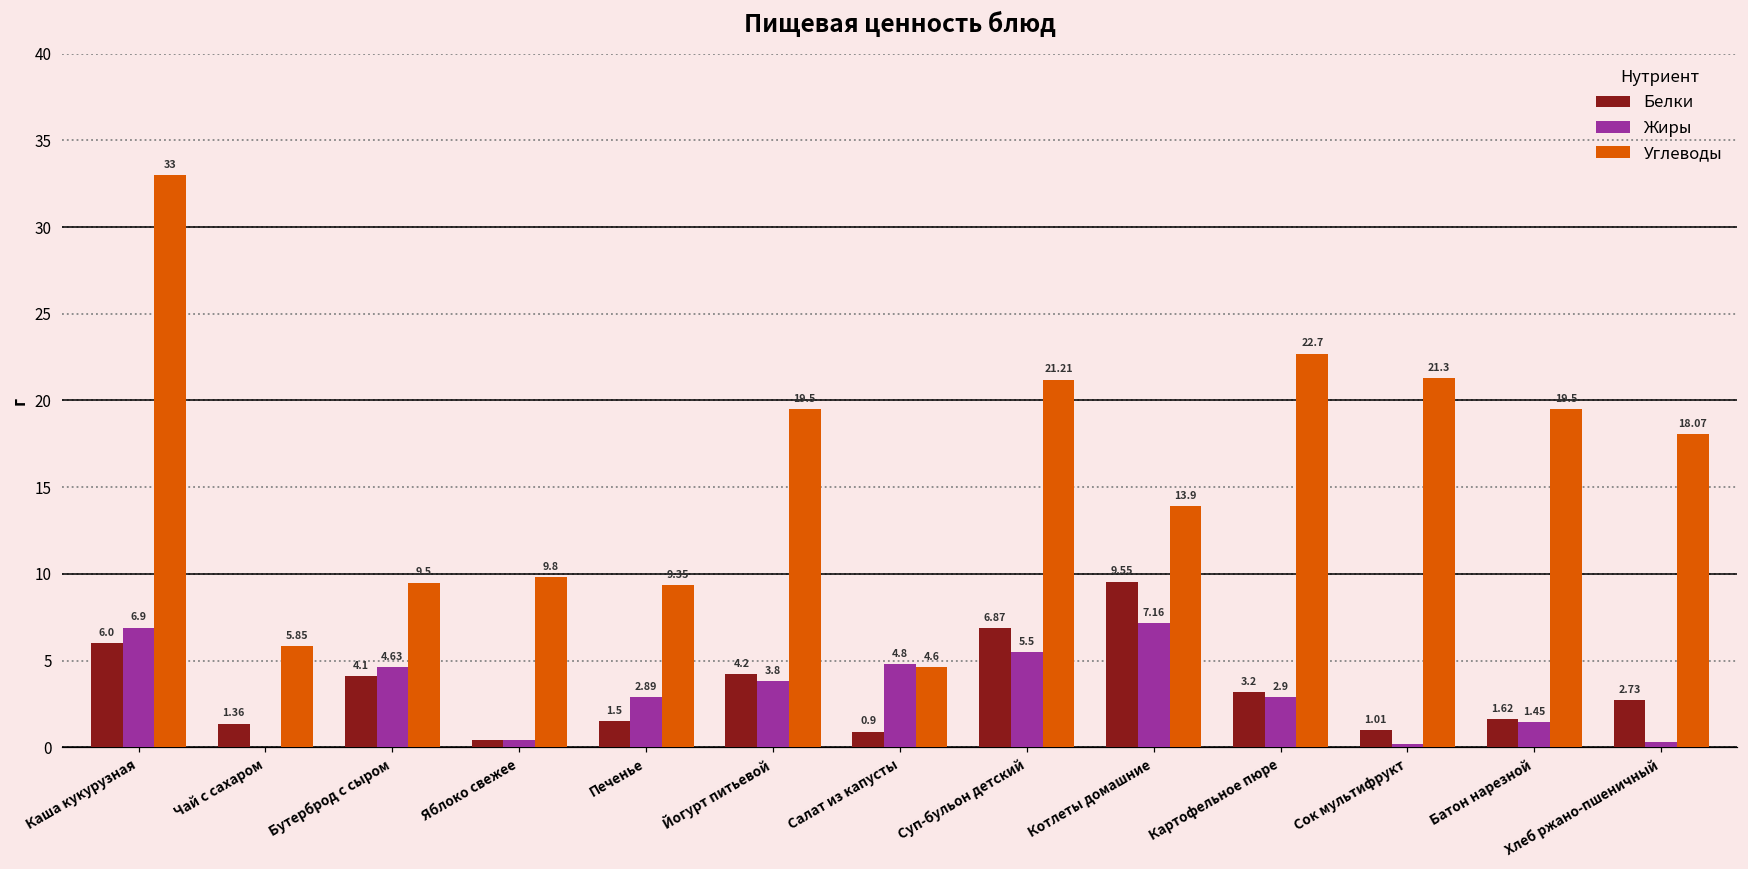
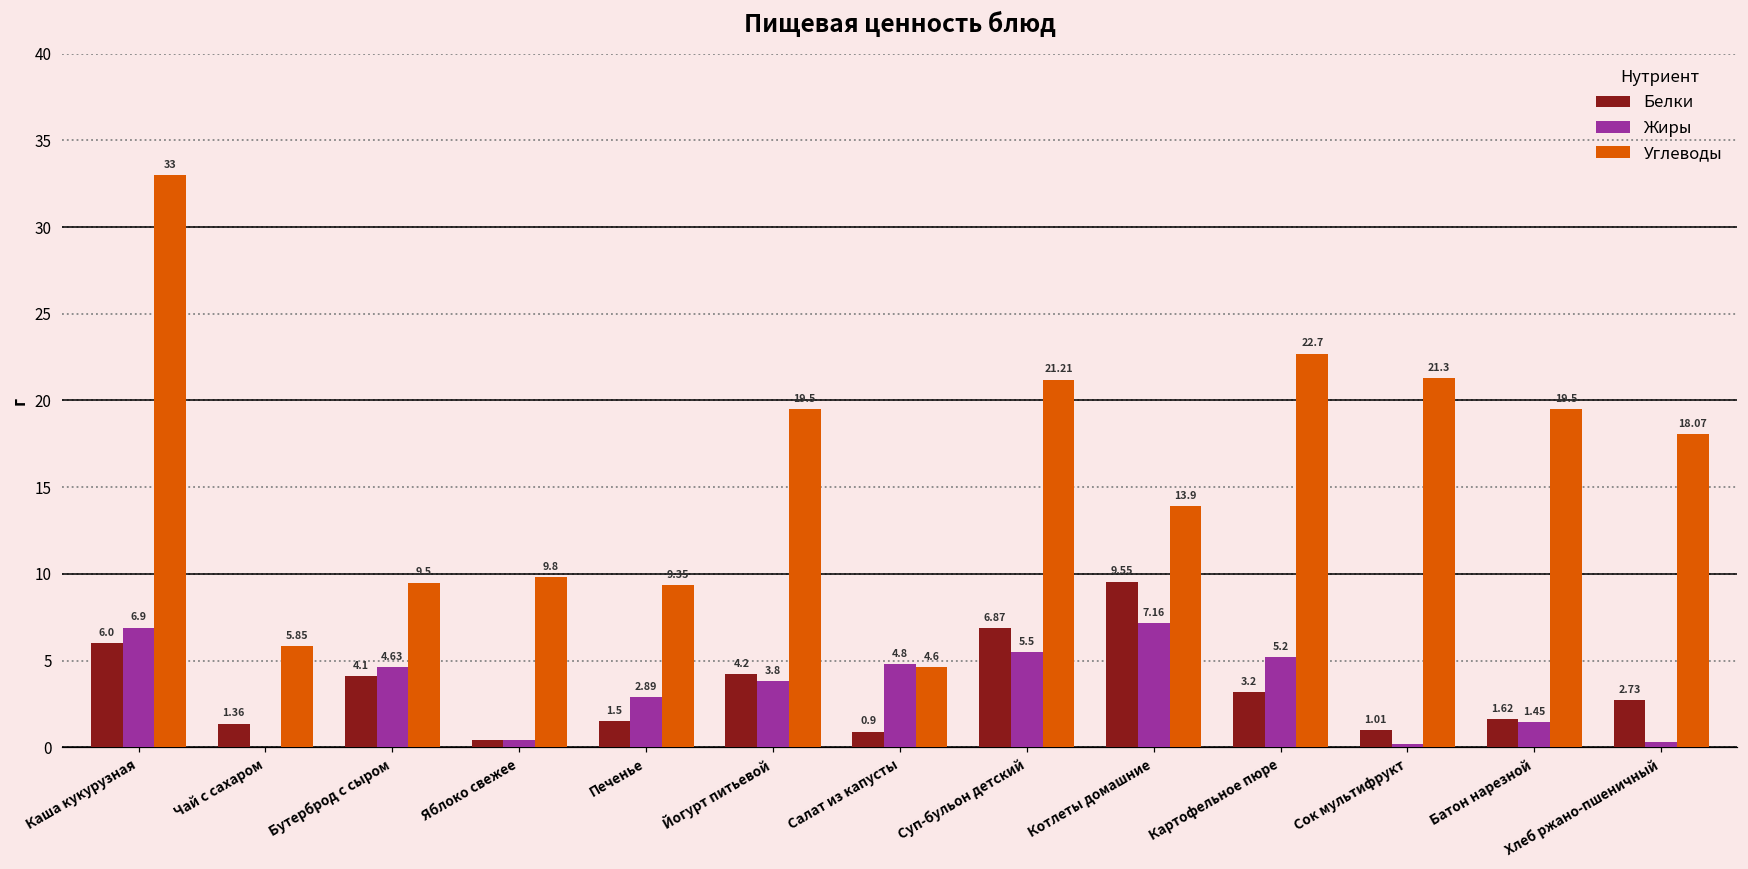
Жиры, Картофельное пюре: 2.9 -> 5.2
